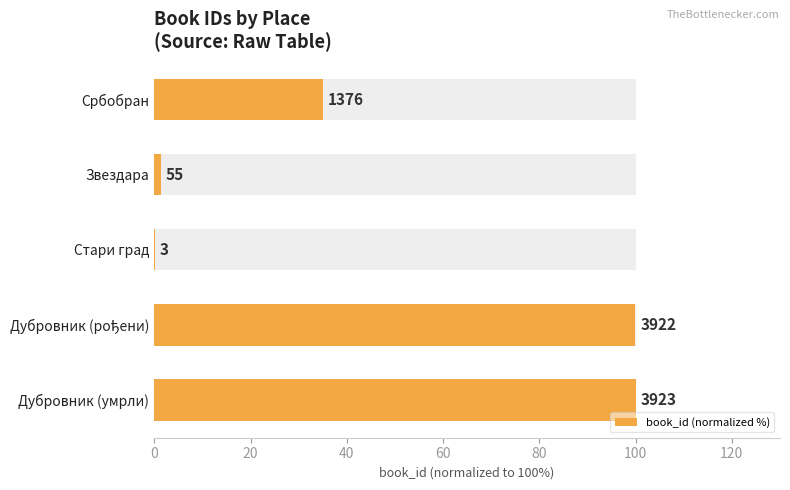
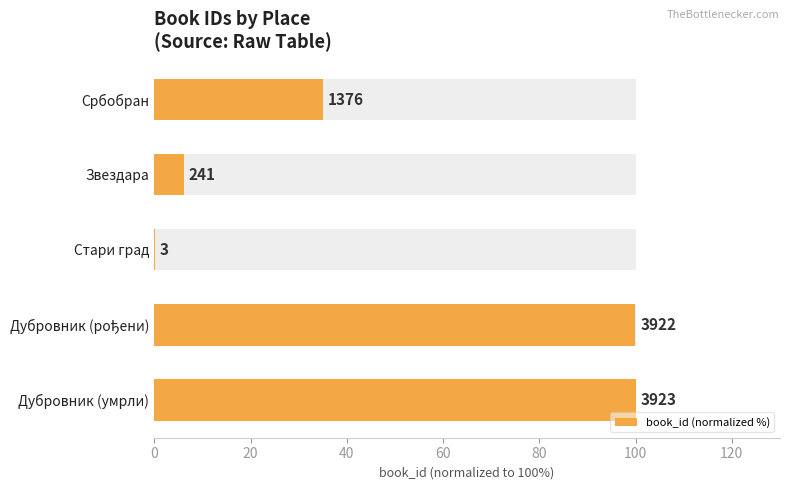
book_id (normalized %), Звездара: 55 -> 241
